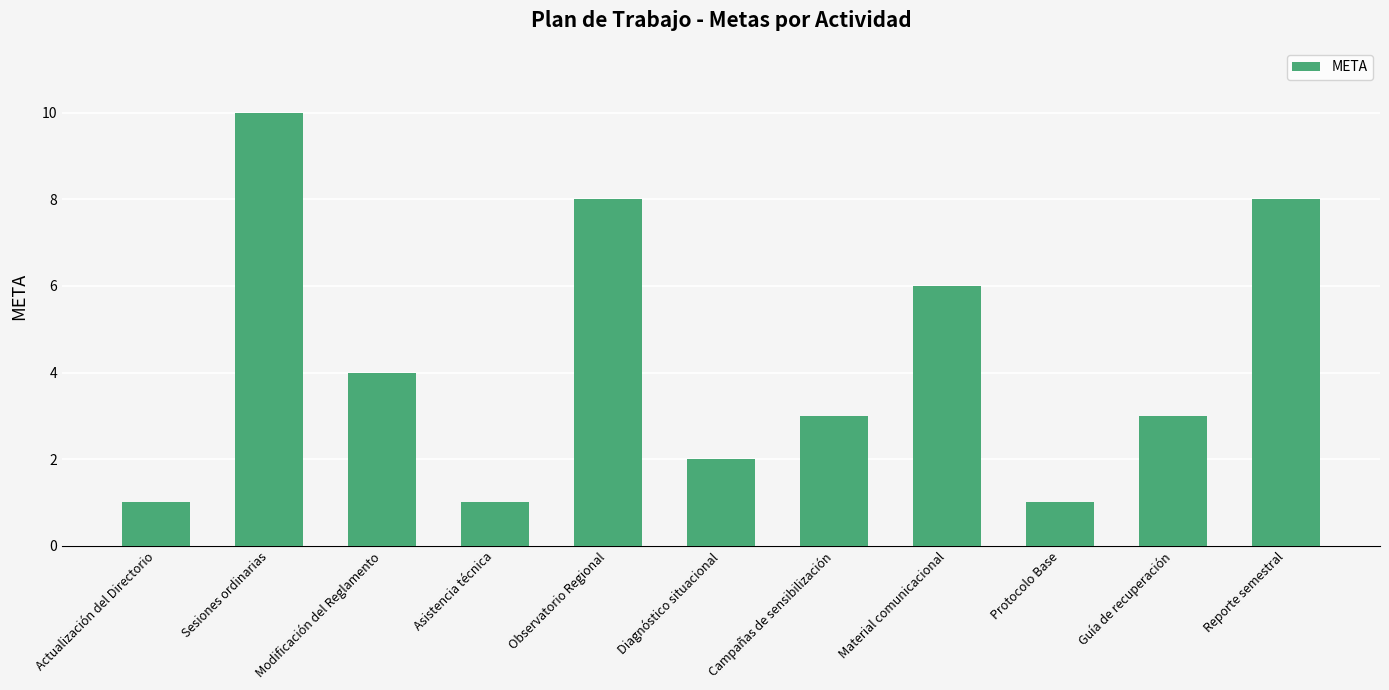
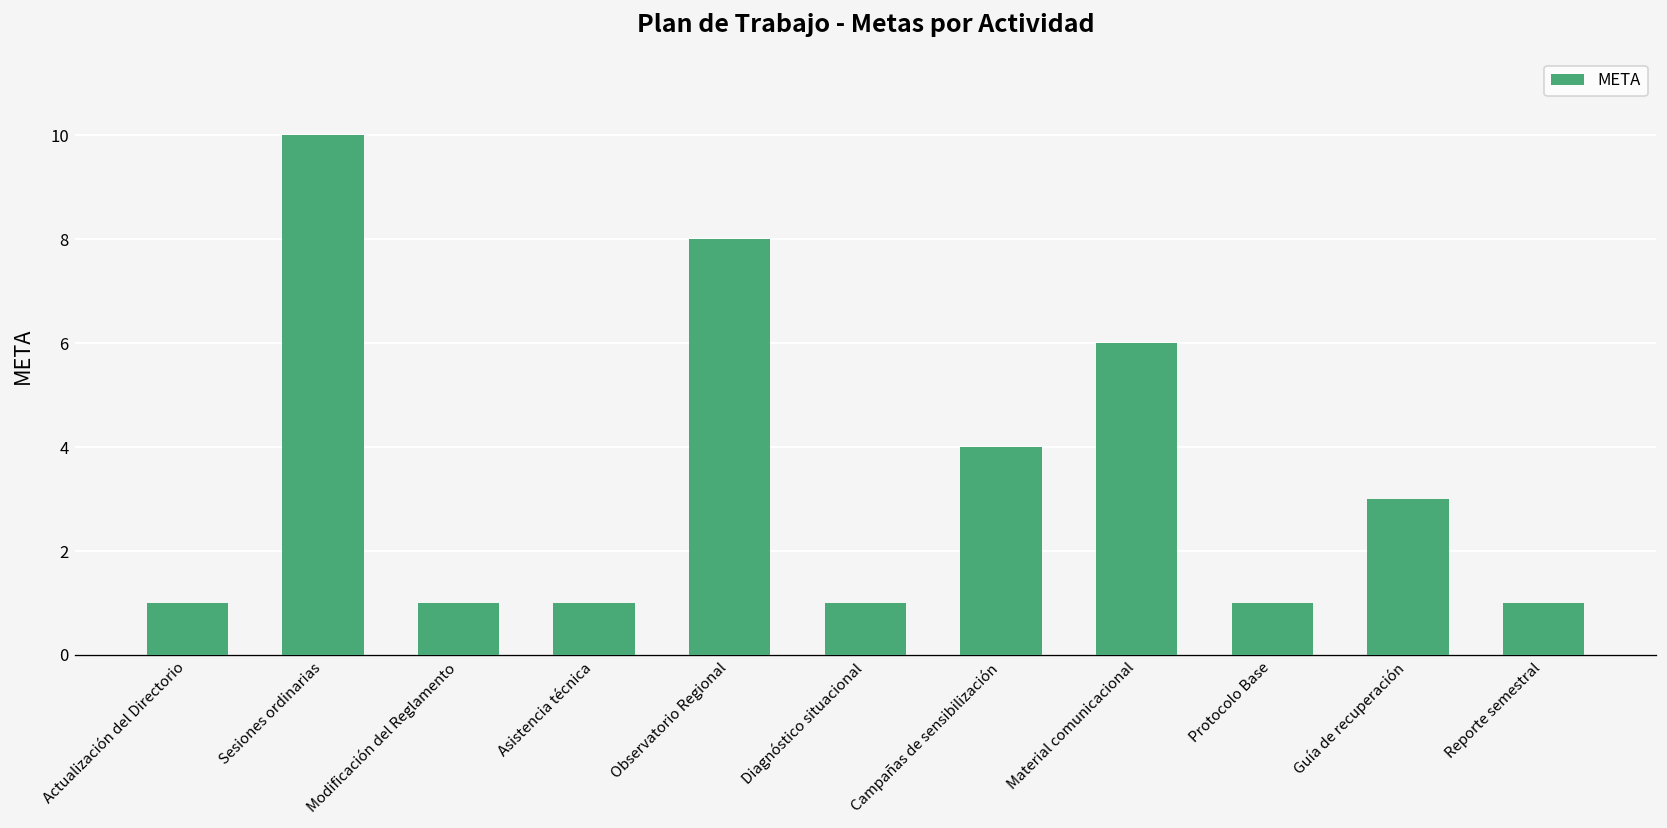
Modificación del Reglamento: 4 -> 1
Diagnóstico situacional: 2 -> 1
Campañas de sensibilización: 3 -> 4
Reporte semestral: 8 -> 1
